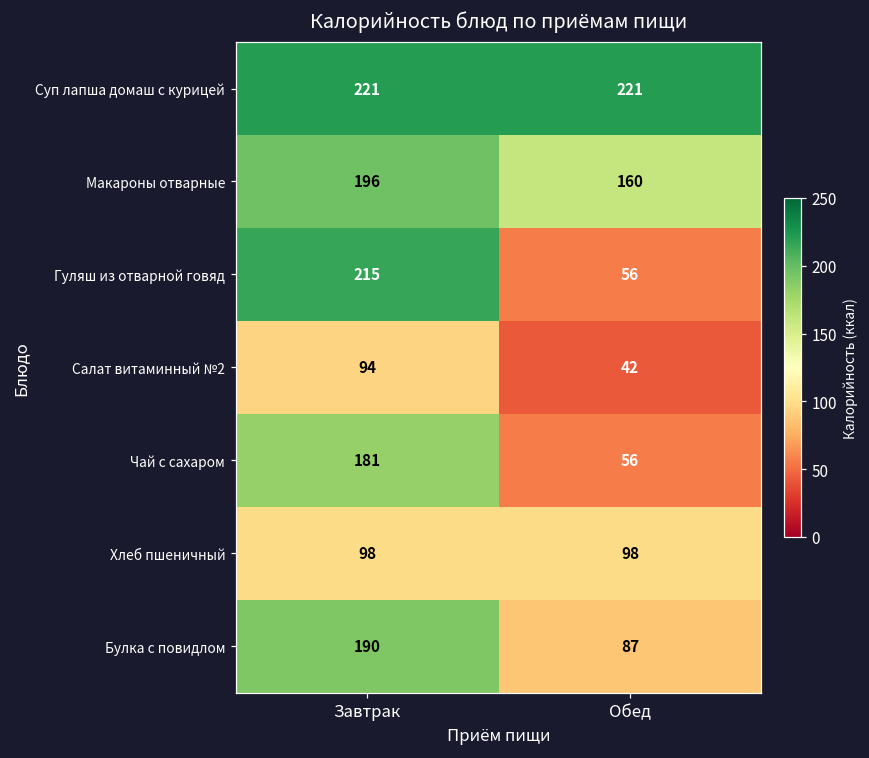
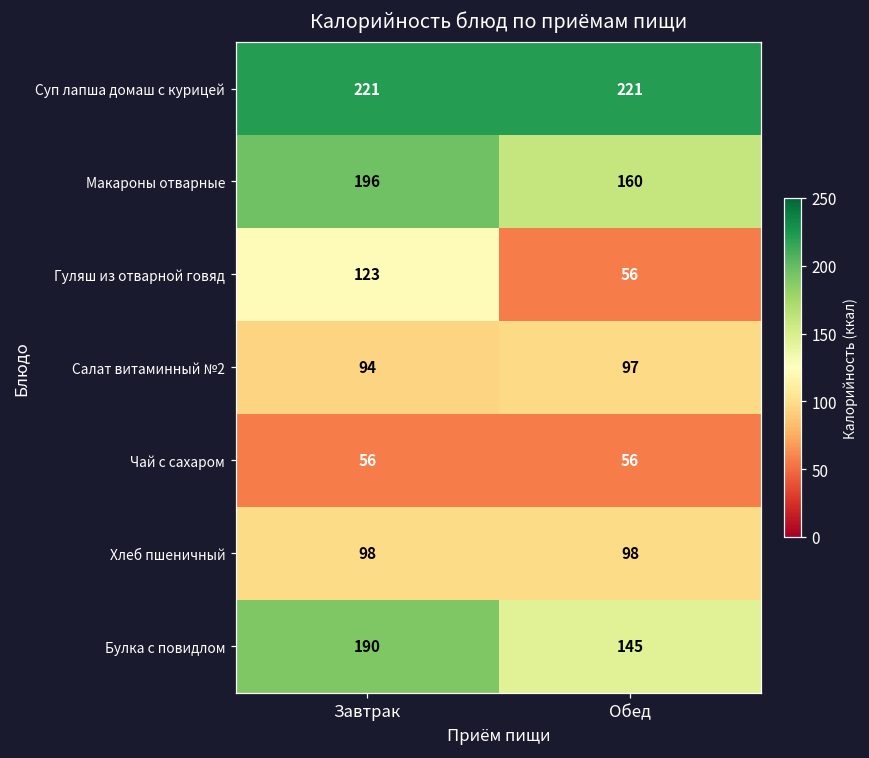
Гуляш из отварной говяд, Завтрак: 215 -> 123
Салат витаминный №2, Обед: 42 -> 97
Чай с сахаром, Завтрак: 181 -> 56
Булка с повидлом, Обед: 87 -> 145
